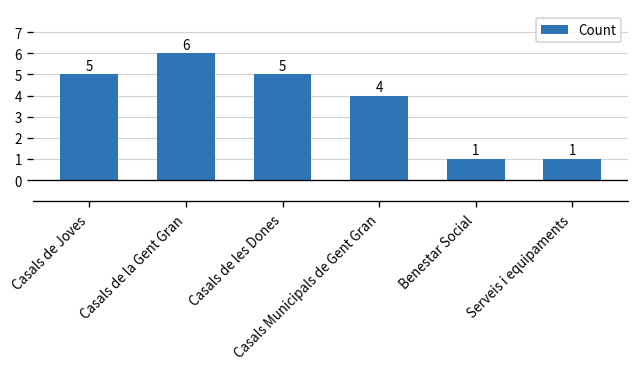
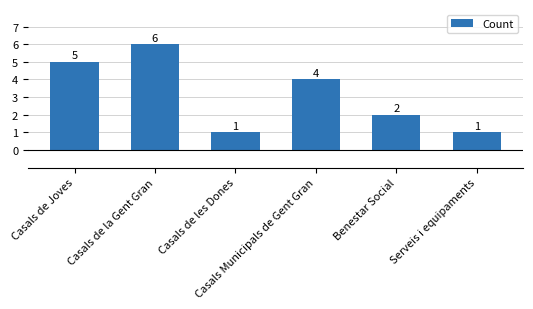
Casals de les Dones: 5 -> 1
Benestar Social: 1 -> 2
